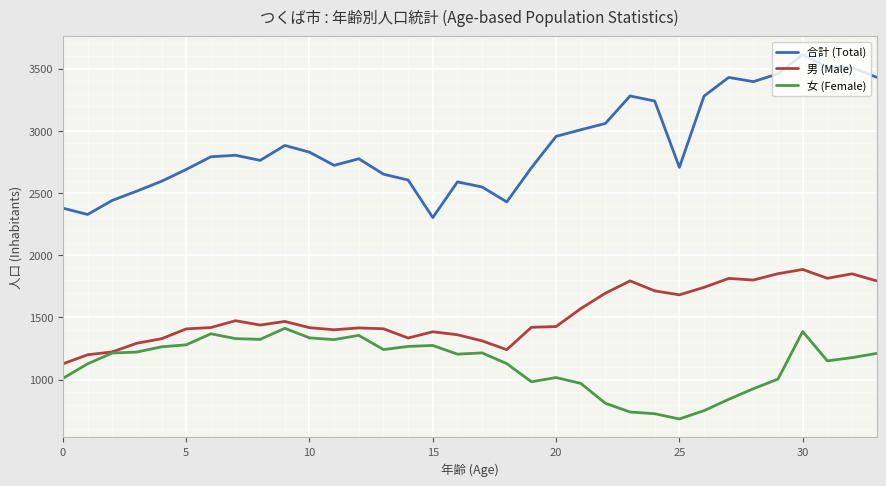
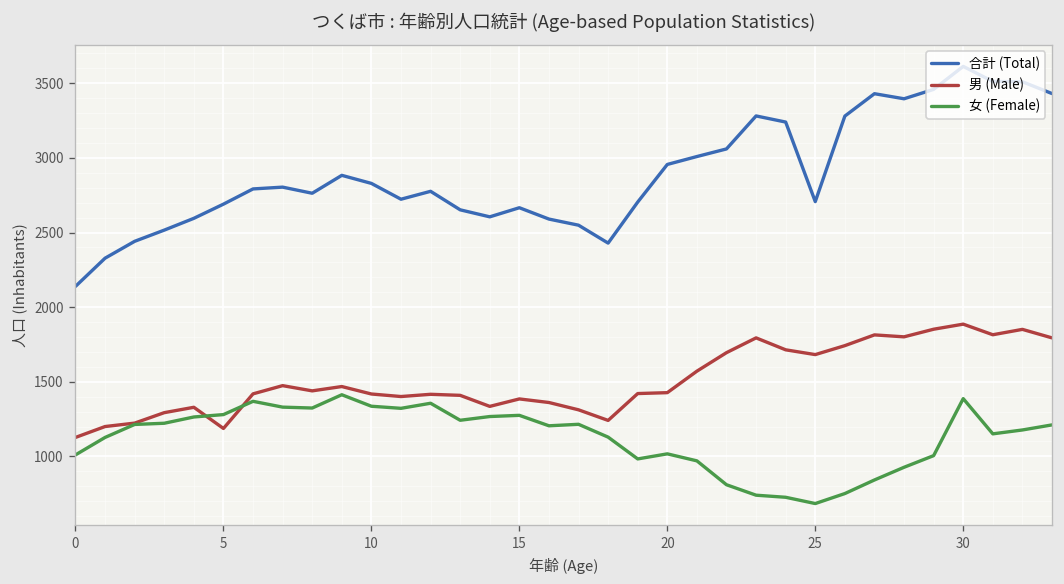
合計 (Total), 0: 2380 -> 2140
男 (Male), 5: 1410 -> 1190
合計 (Total), 15: 2300 -> 2670
